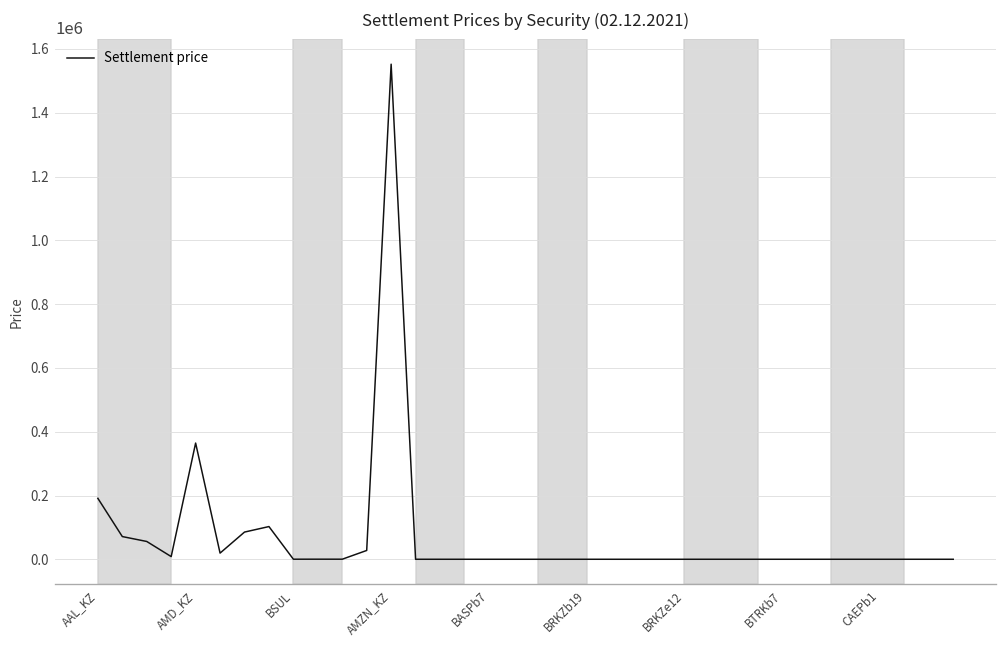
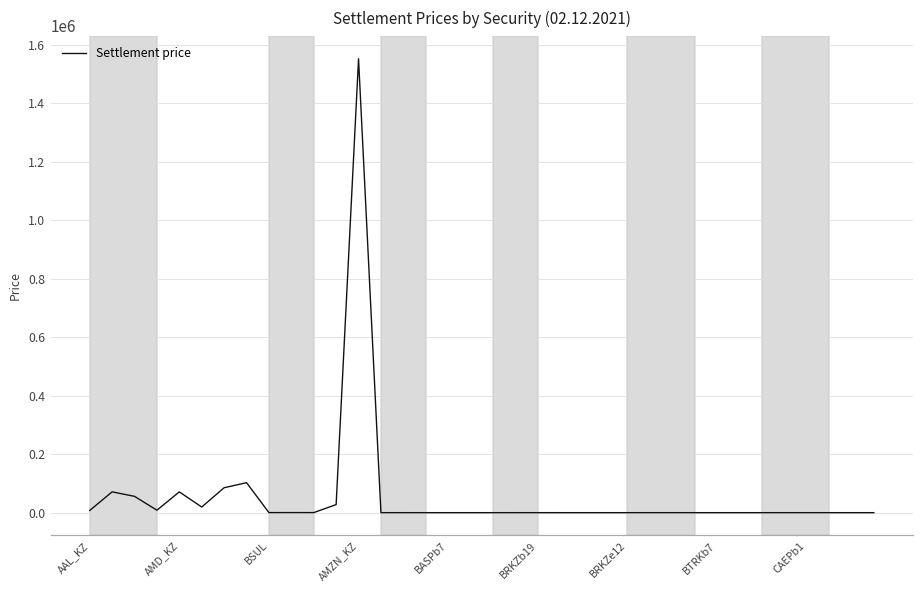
AAL_KZ: 190000 -> 10000
AMD_KZ: 360000 -> 70000
